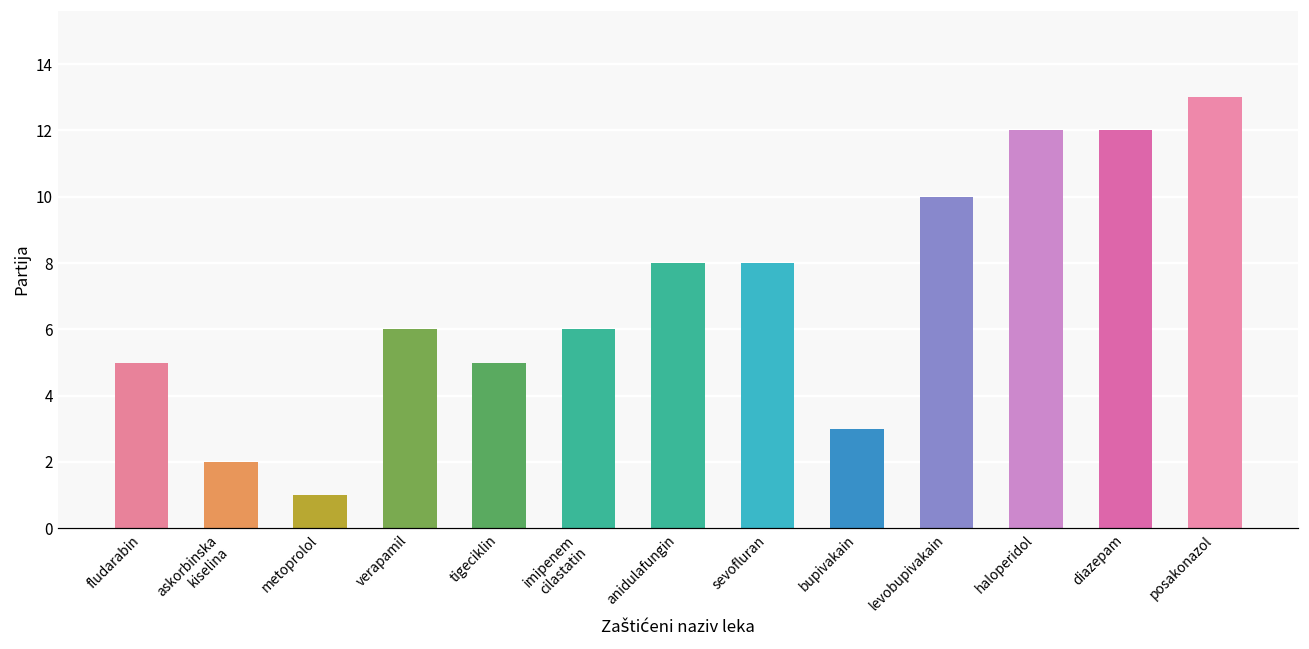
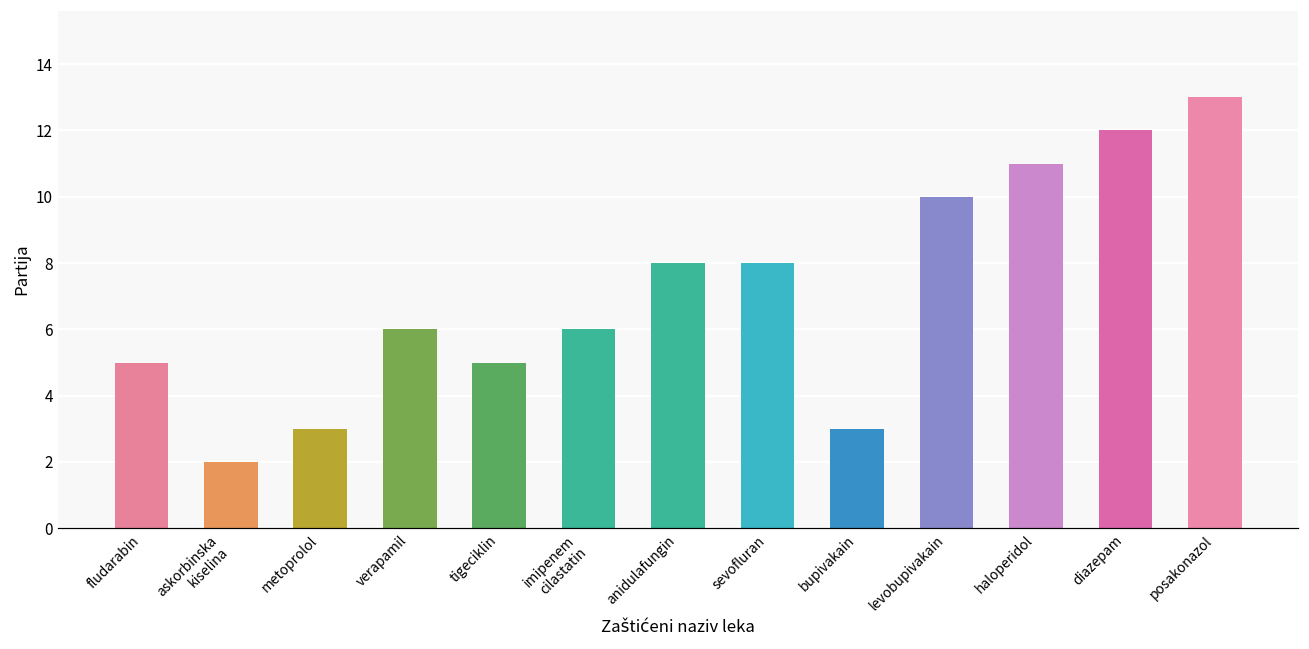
metoprolol: 1 -> 3
haloperidol: 12 -> 11
